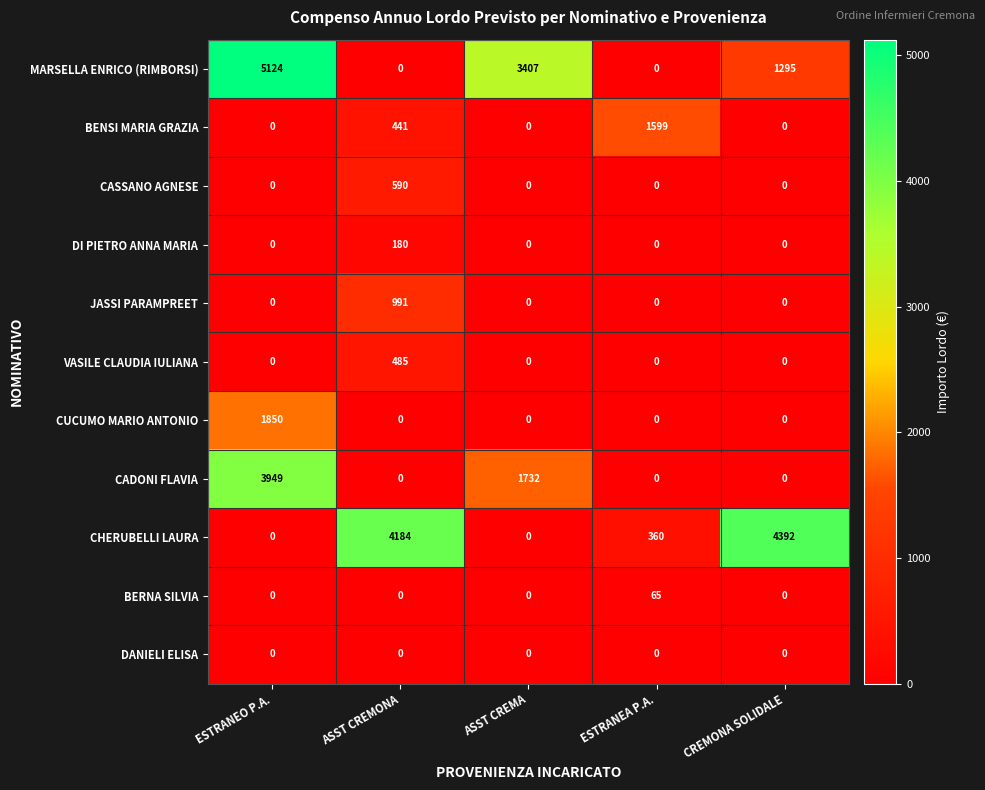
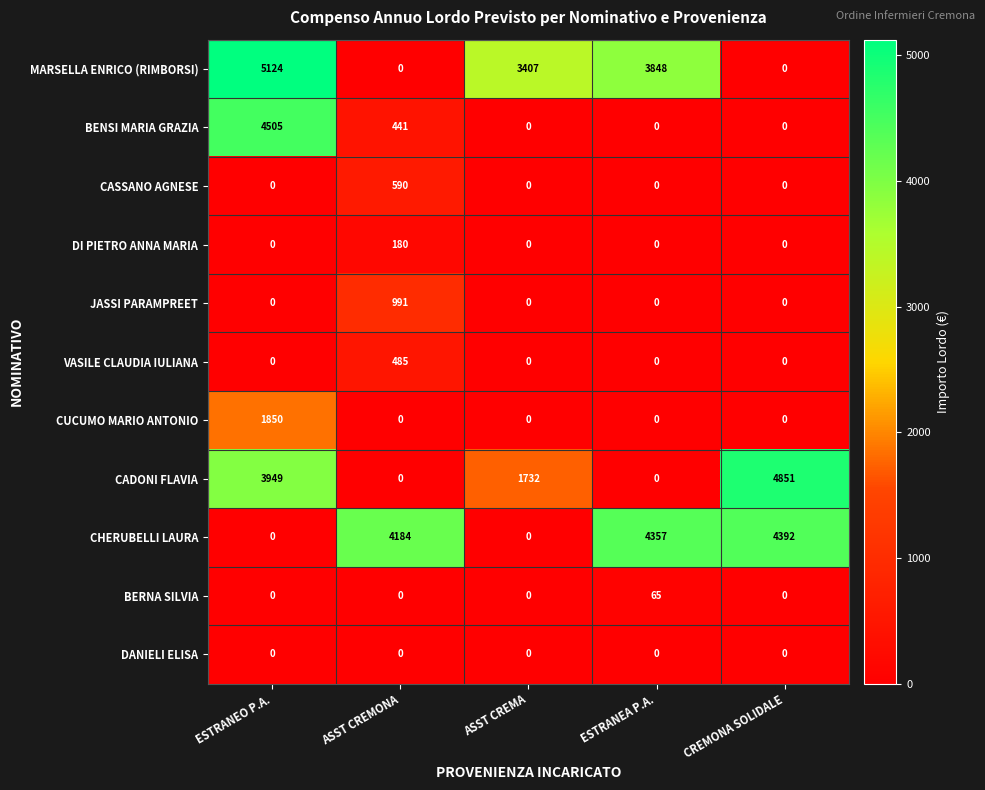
MARSELLA ENRICO (RIMBORSI), ESTRANEA P.A.: 0 -> 3848
MARSELLA ENRICO (RIMBORSI), CREMONA SOLIDALE: 1295 -> 0
BENSI MARIA GRAZIA, ESTRANEO P.A.: 0 -> 4505
BENSI MARIA GRAZIA, ESTRANEA P.A.: 1599 -> 0
CADONI FLAVIA, CREMONA SOLIDALE: 0 -> 4851
CHERUBELLI LAURA, ESTRANEA P.A.: 360 -> 4357
